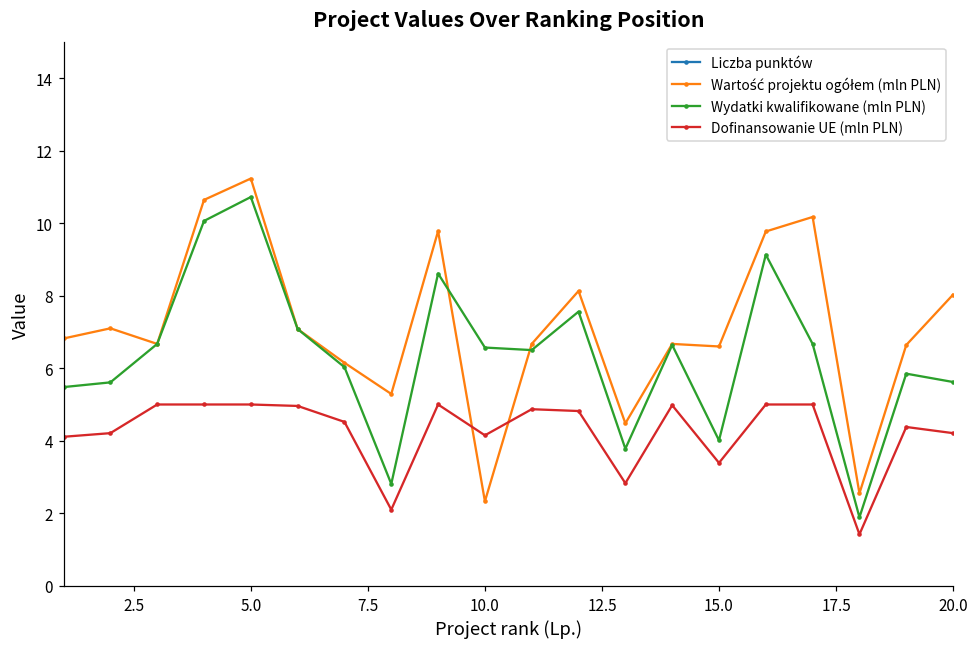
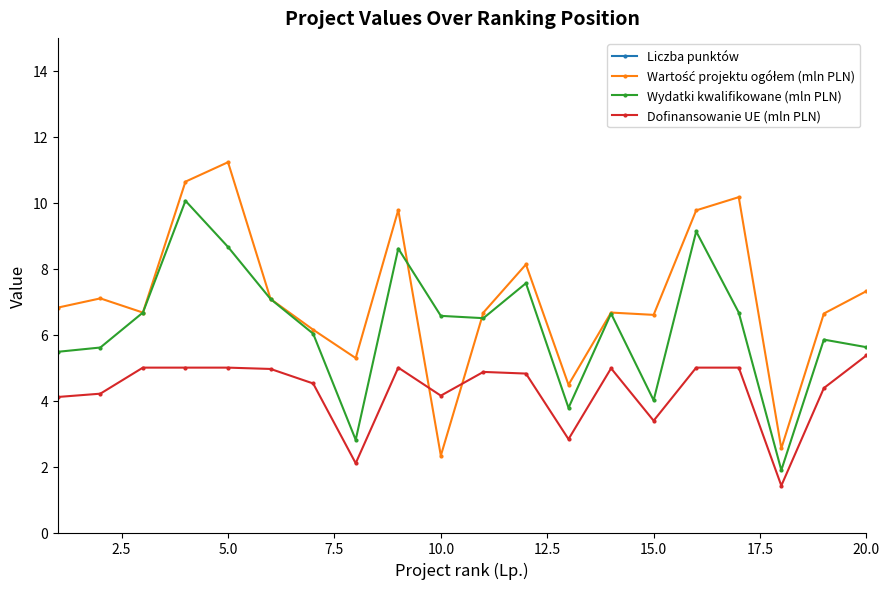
Wydatki kwalifikowane (mln PLN), 5.0: 10.7 -> 8.7
Wartość projektu ogółem (mln PLN), 20.0: 8.0 -> 7.3
Dofinansowanie UE (mln PLN), 20.0: 4.2 -> 5.4
